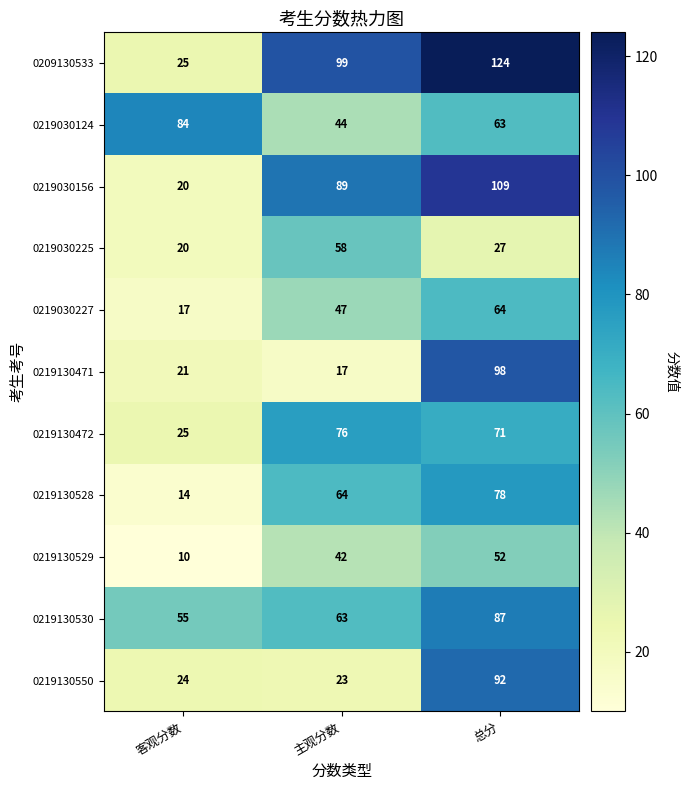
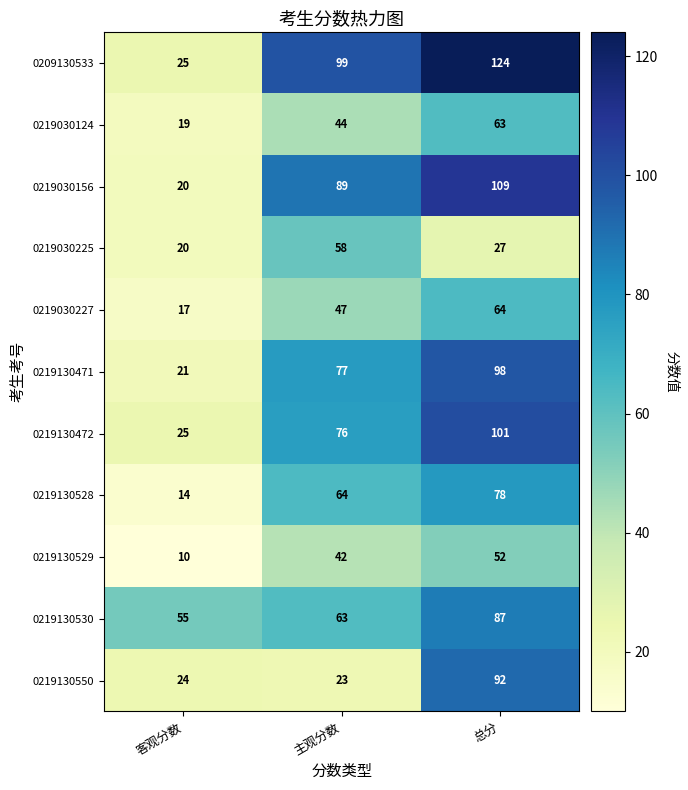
0219030124, 客观分数: 84 -> 19
0219130471, 主观分数: 17 -> 77
0219130472, 总分: 71 -> 101
